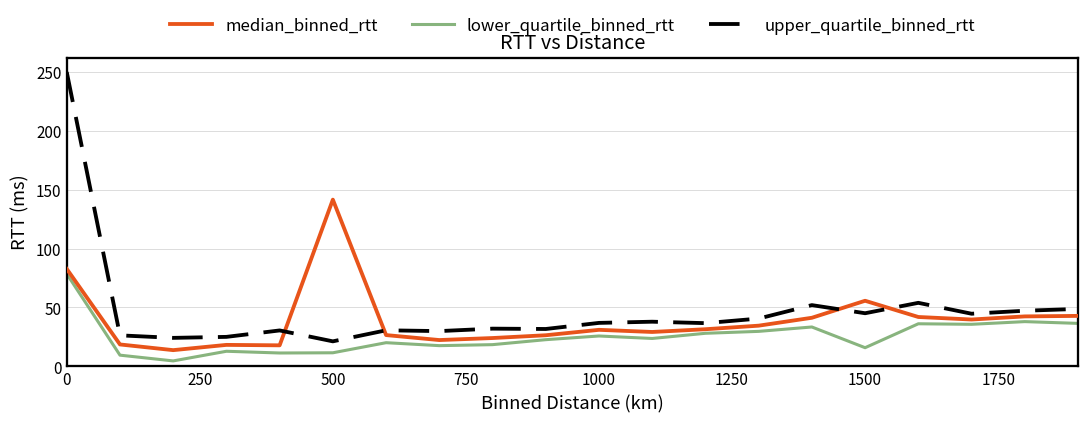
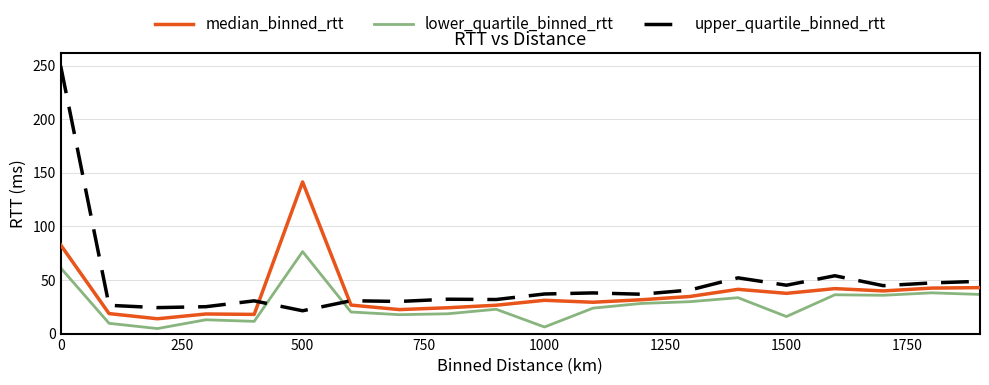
lower_quartile_binned_rtt, 0: 79 -> 61
lower_quartile_binned_rtt, 500: 12 -> 76
lower_quartile_binned_rtt, 1000: 26 -> 6
median_binned_rtt, 1500: 56 -> 38
